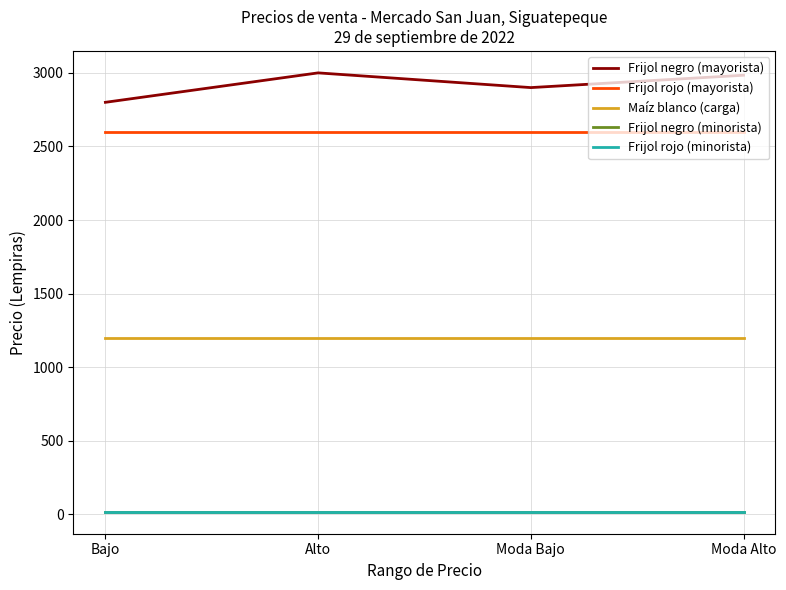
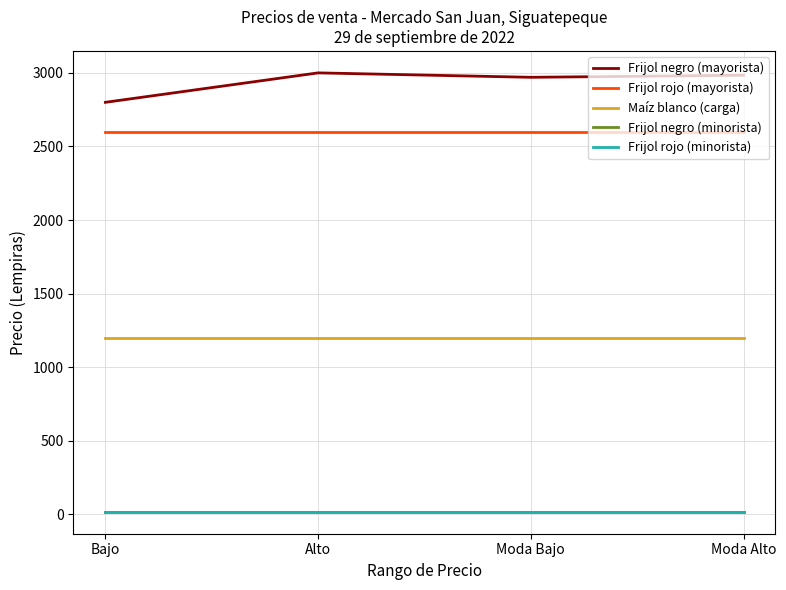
Frijol negro (mayorista), Moda Bajo: 2900 -> 2970
